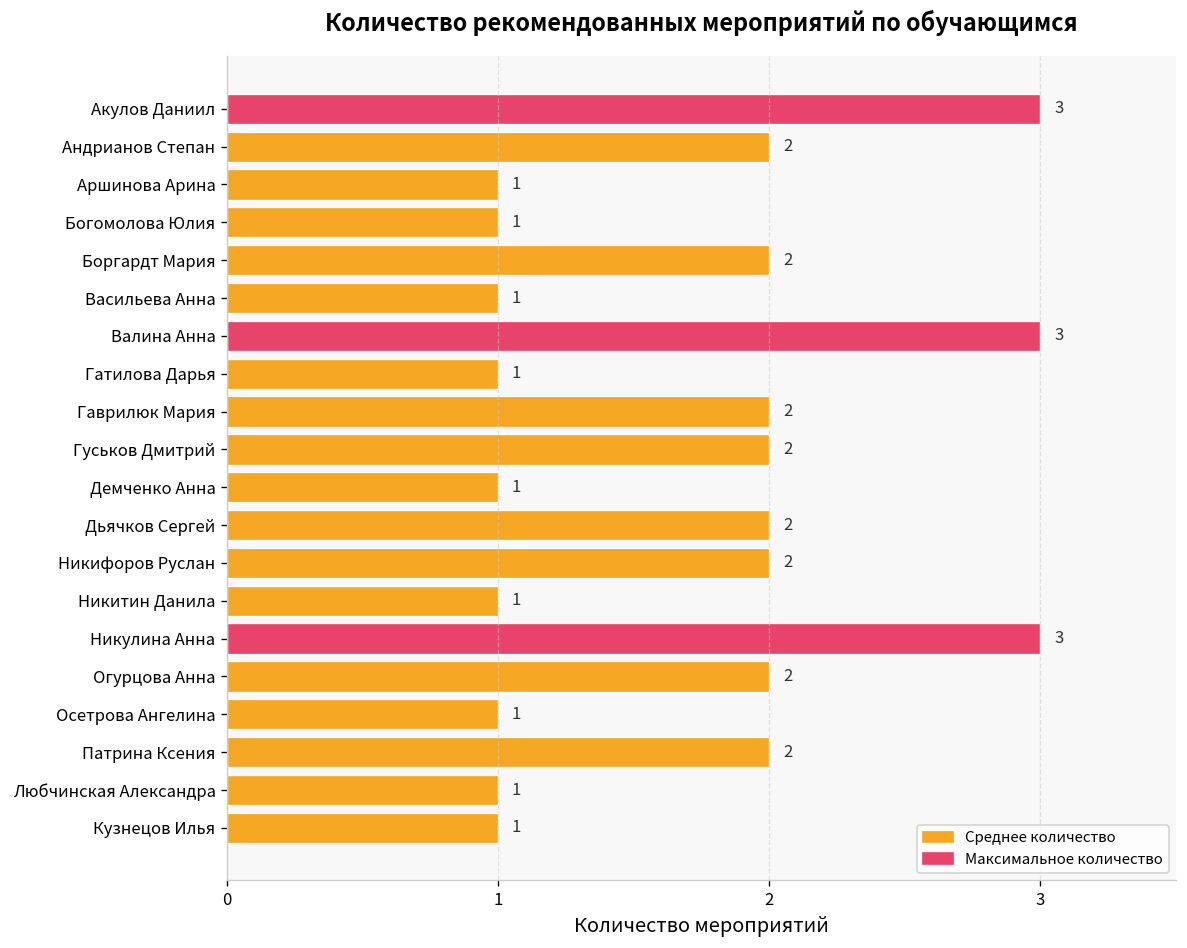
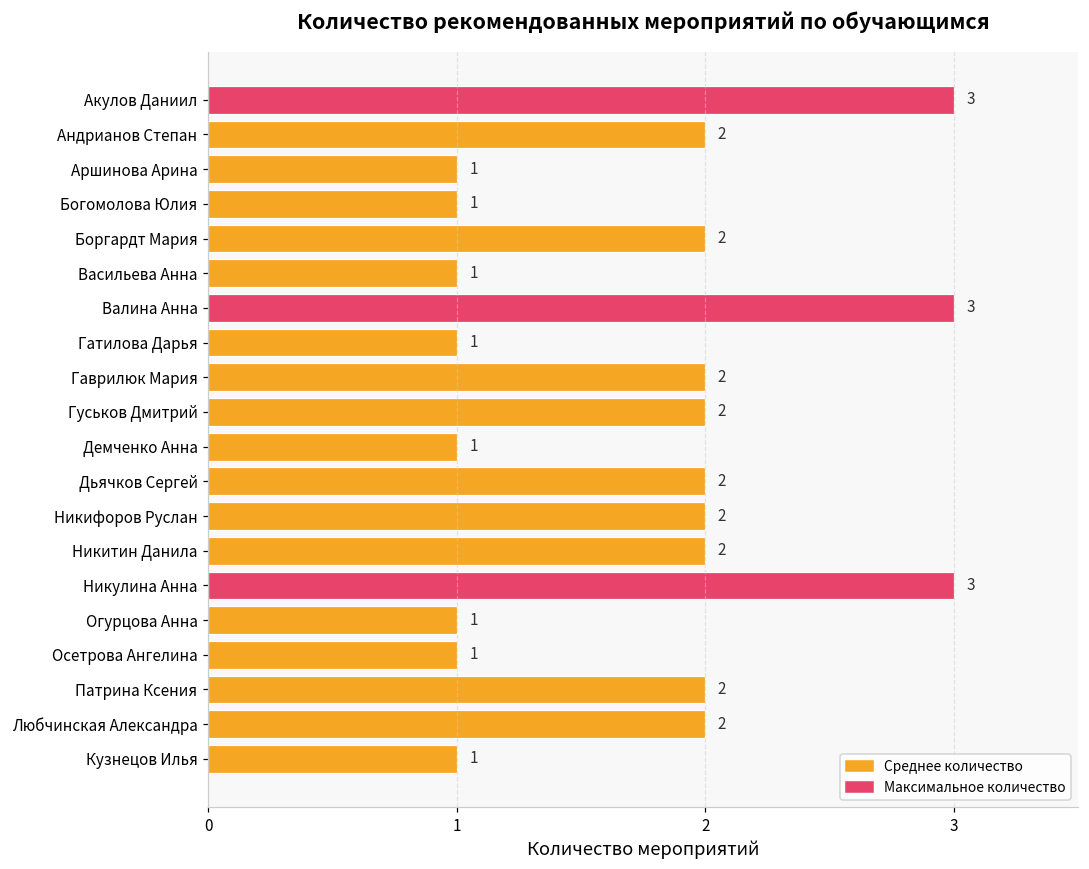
Никитин Данила: 1 -> 2
Огурцова Анна: 2 -> 1
Любчинская Александра: 1 -> 2
